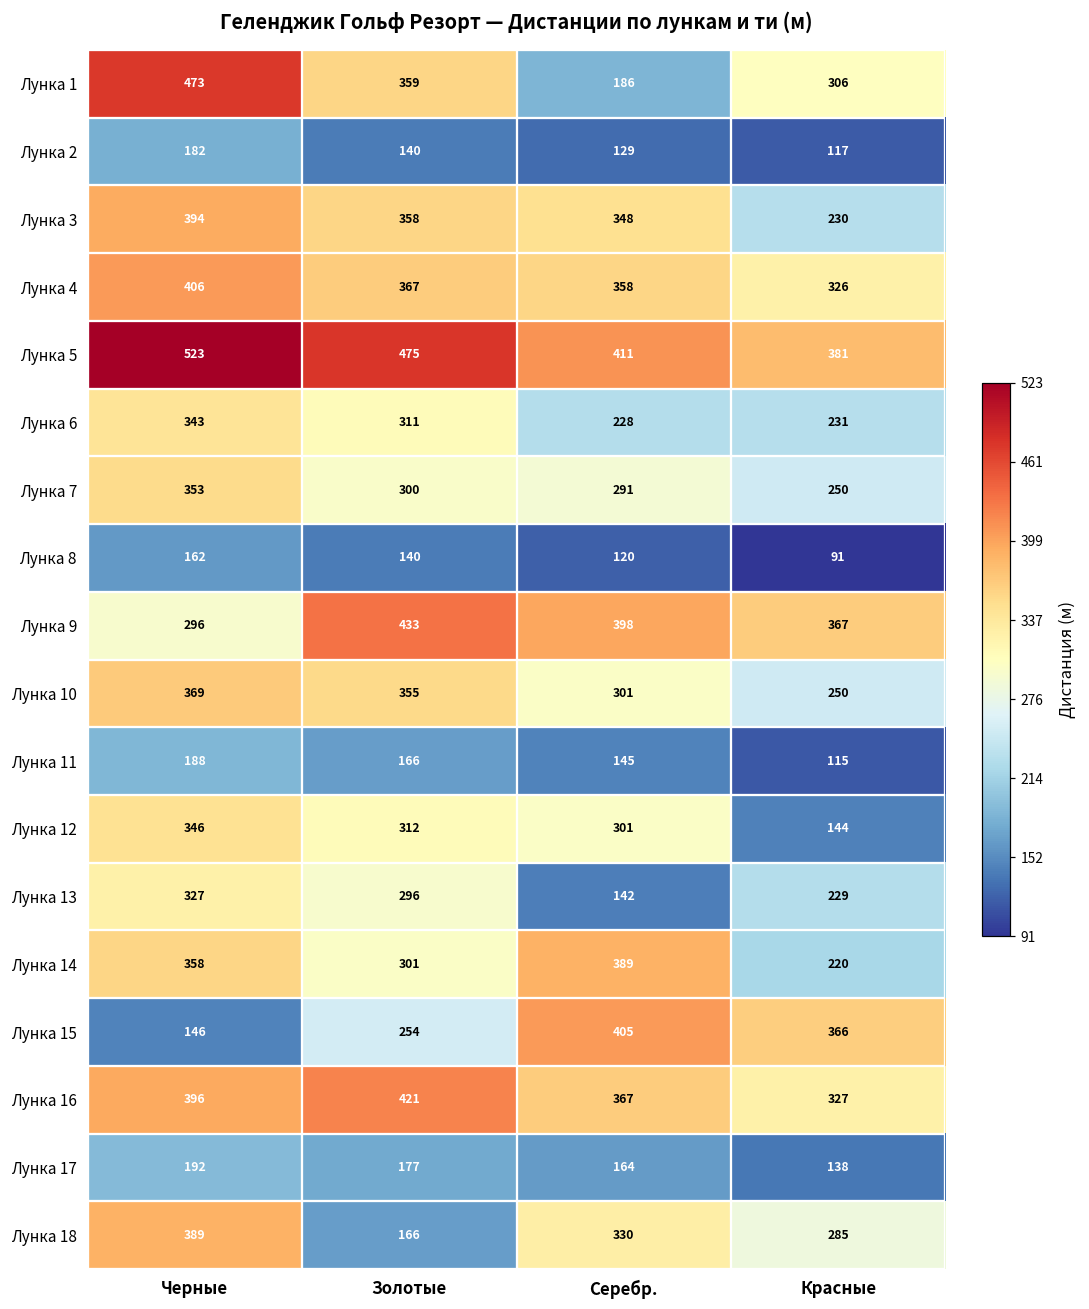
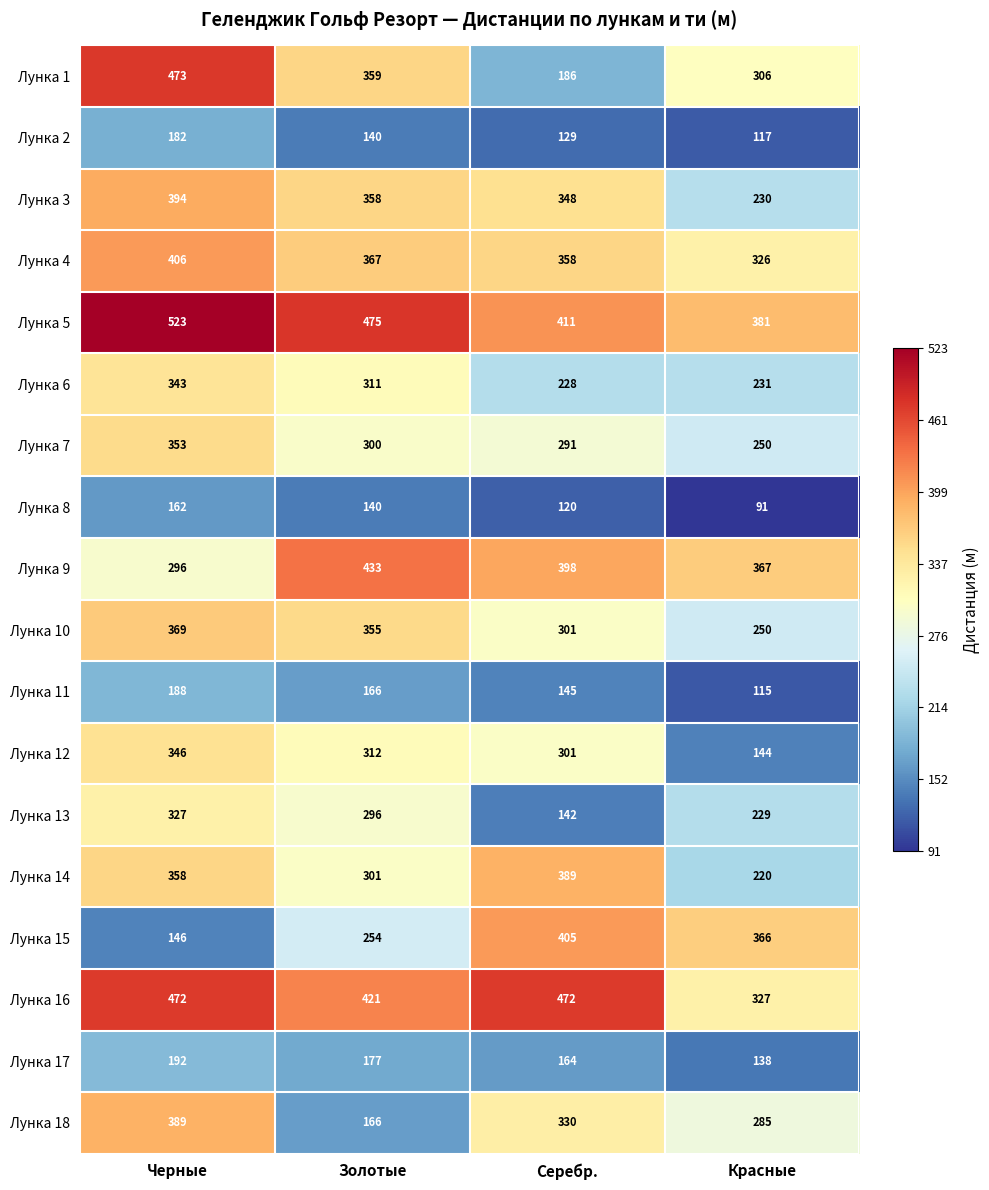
Лунка 16, Черные: 396 -> 472
Лунка 16, Серебр.: 367 -> 472
